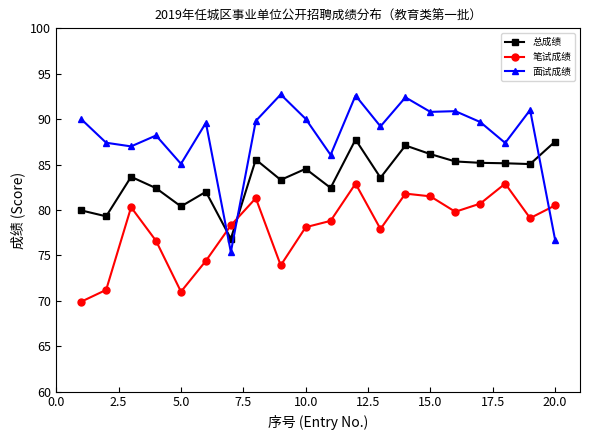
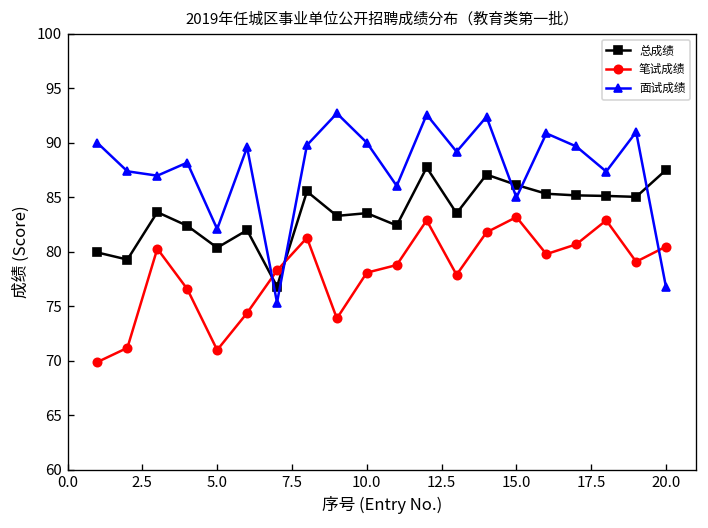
面试成绩, 5.0: 85 -> 82
总成绩, 10.0: 85 -> 84
笔试成绩, 15.0: 82 -> 83
面试成绩, 15.0: 91 -> 85
